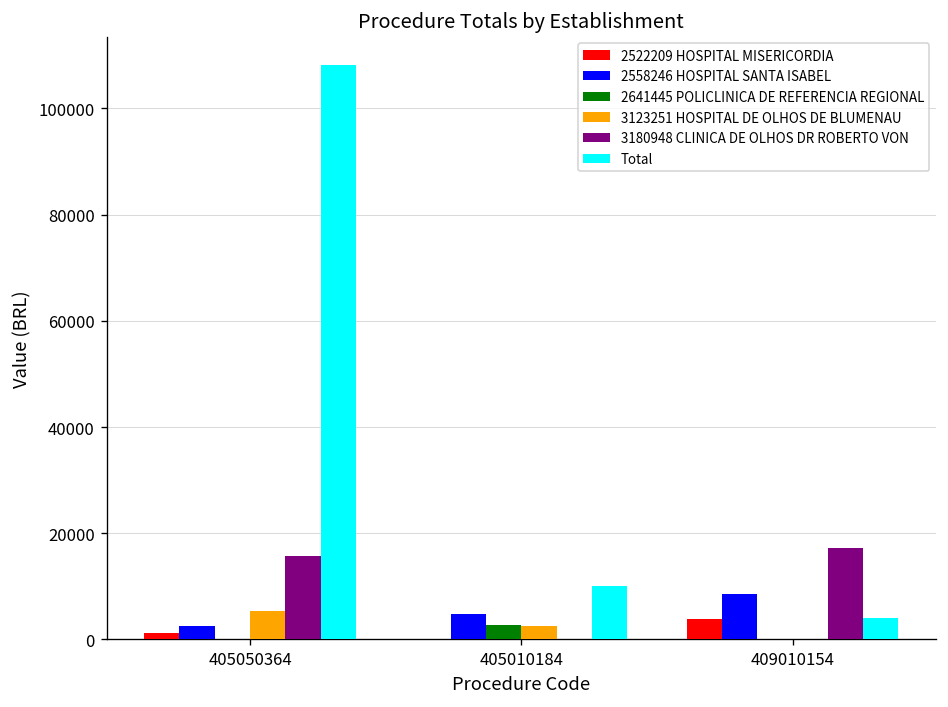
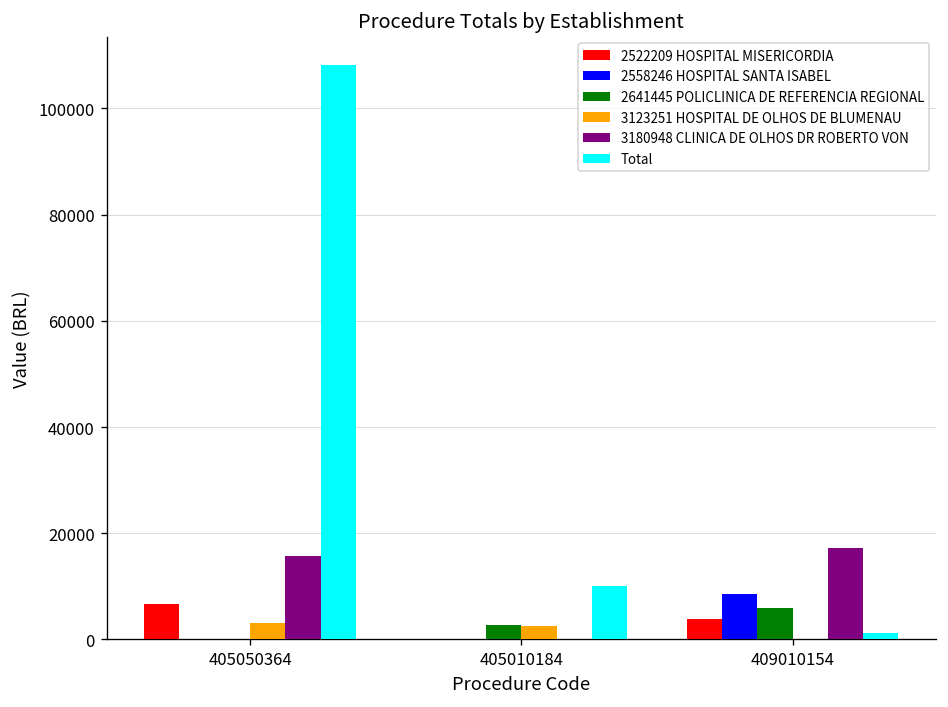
2522209 HOSPITAL MISERICORDIA, 405050364: 1000 -> 7000
2558246 HOSPITAL SANTA ISABEL, 405050364: 3000 -> 0
3123251 HOSPITAL DE OLHOS DE BLUMENAU, 405050364: 5000 -> 3000
2558246 HOSPITAL SANTA ISABEL, 405010184: 5000 -> 0
2641445 POLICLINICA DE REFERENCIA REGIONAL, 409010154: 0 -> 6000
Total, 409010154: 4000 -> 1000
